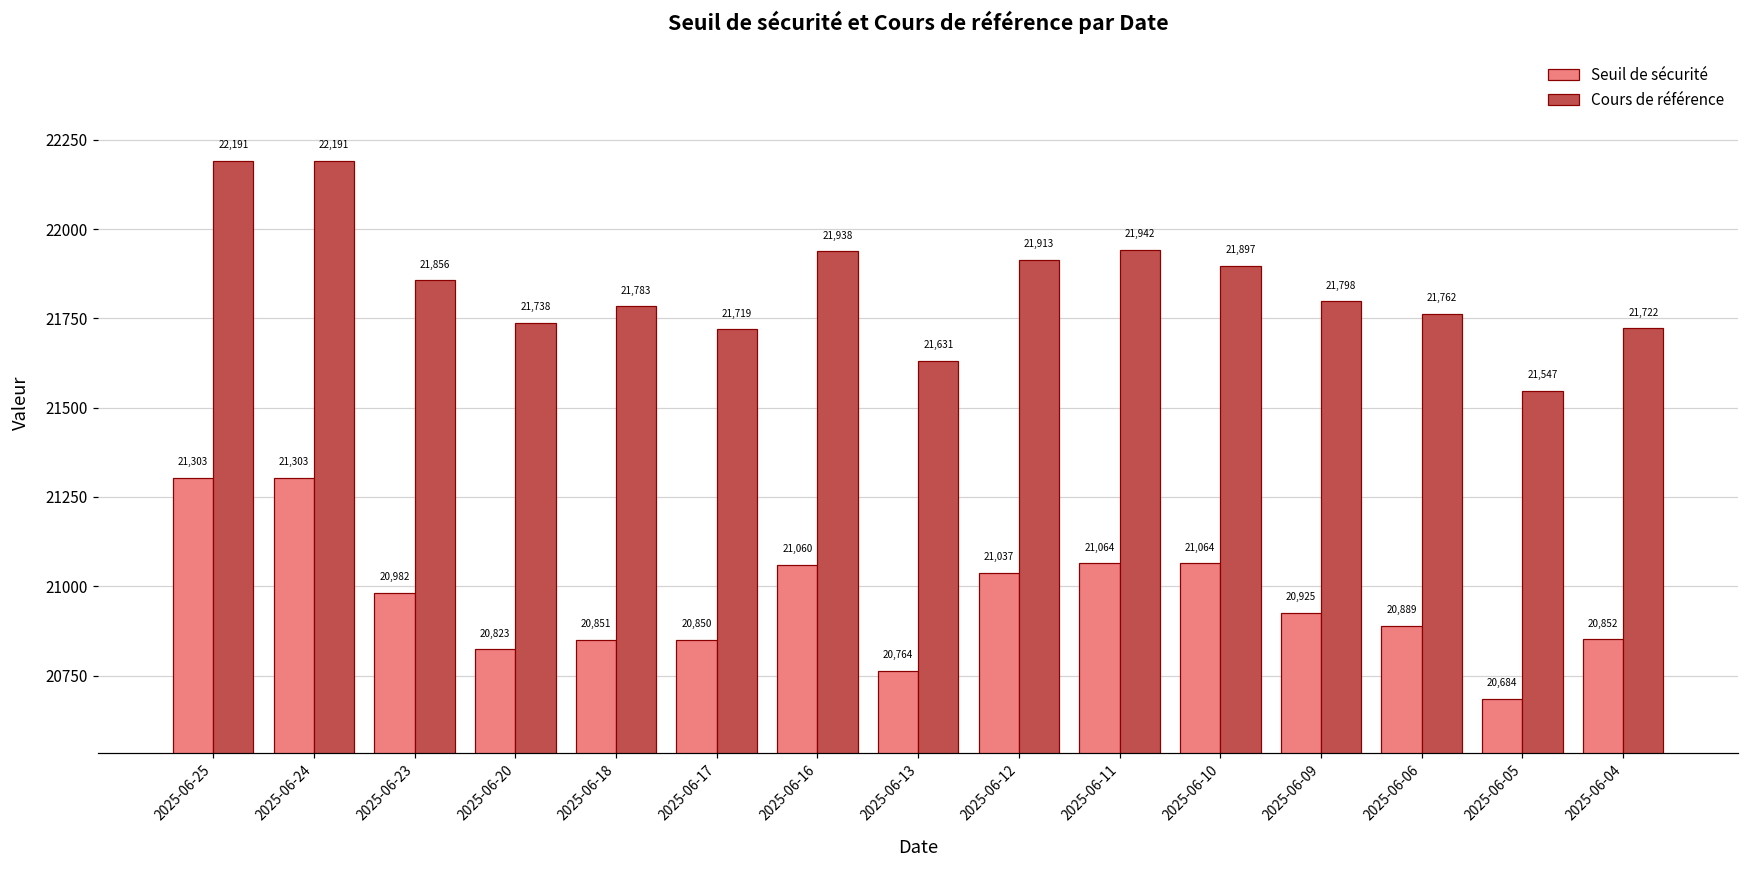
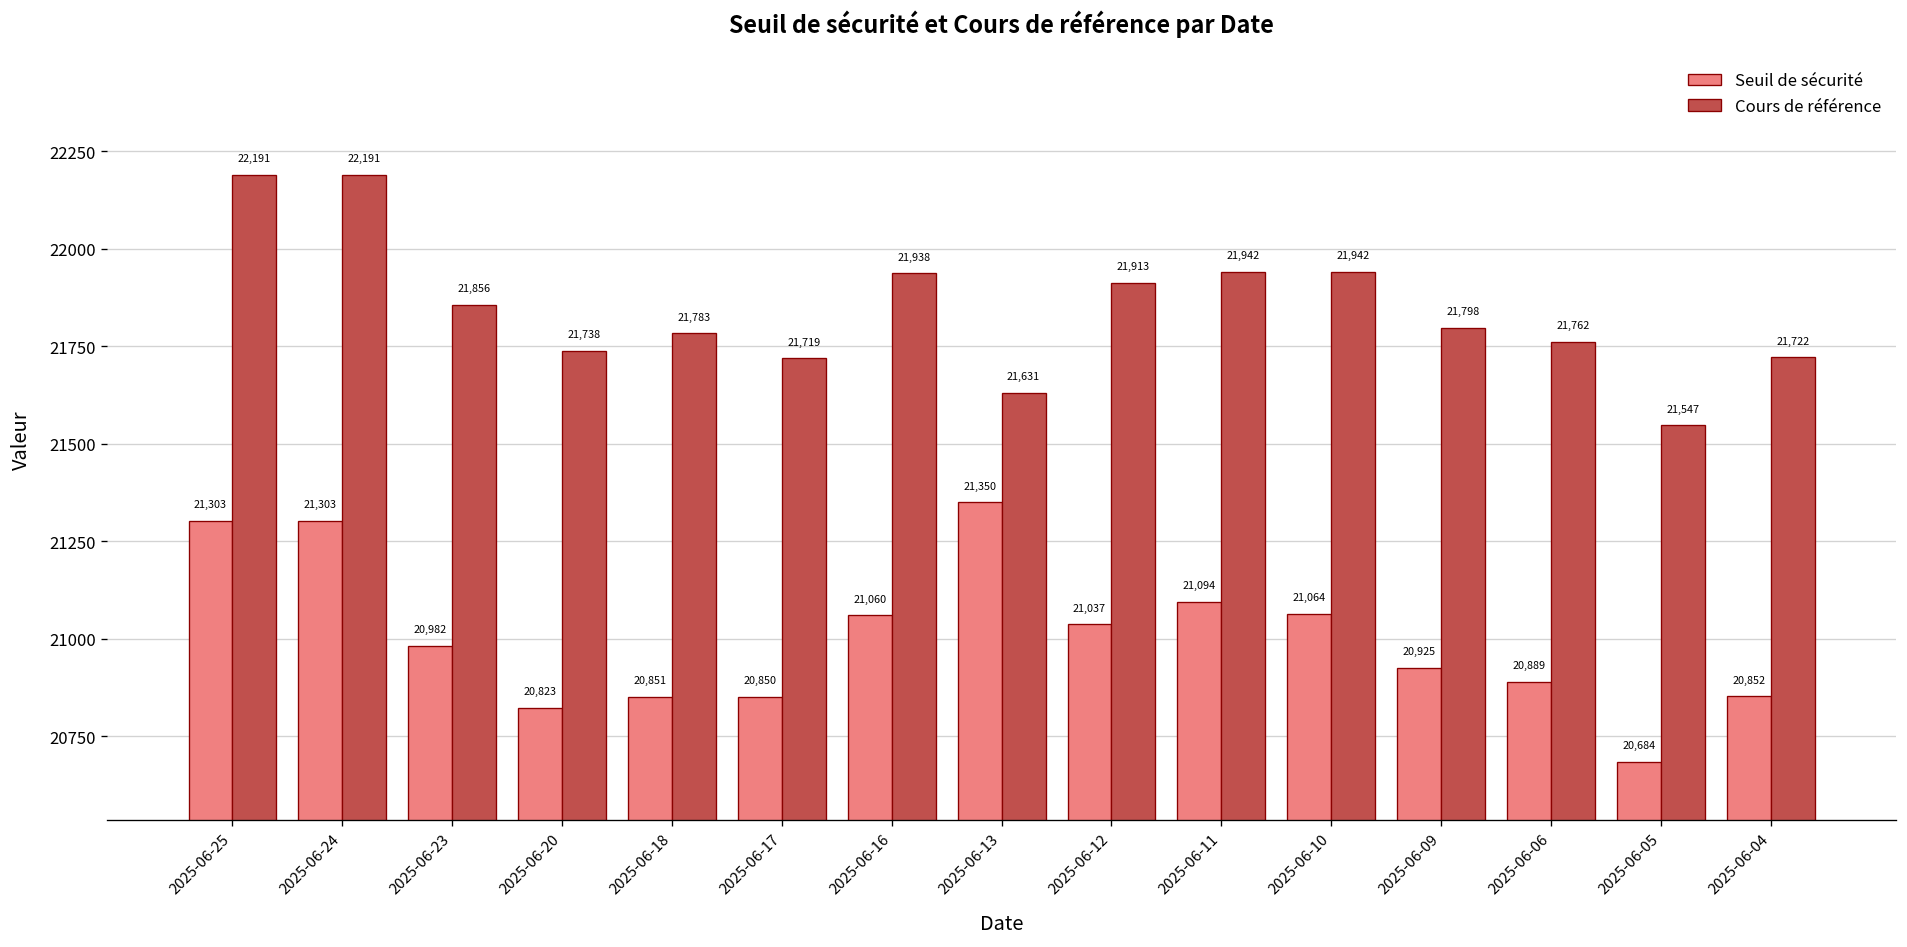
Seuil de sécurité, 2025-06-13: 20,764 -> 21,350
Seuil de sécurité, 2025-06-11: 21,064 -> 21,094
Cours de référence, 2025-06-10: 21,897 -> 21,942
